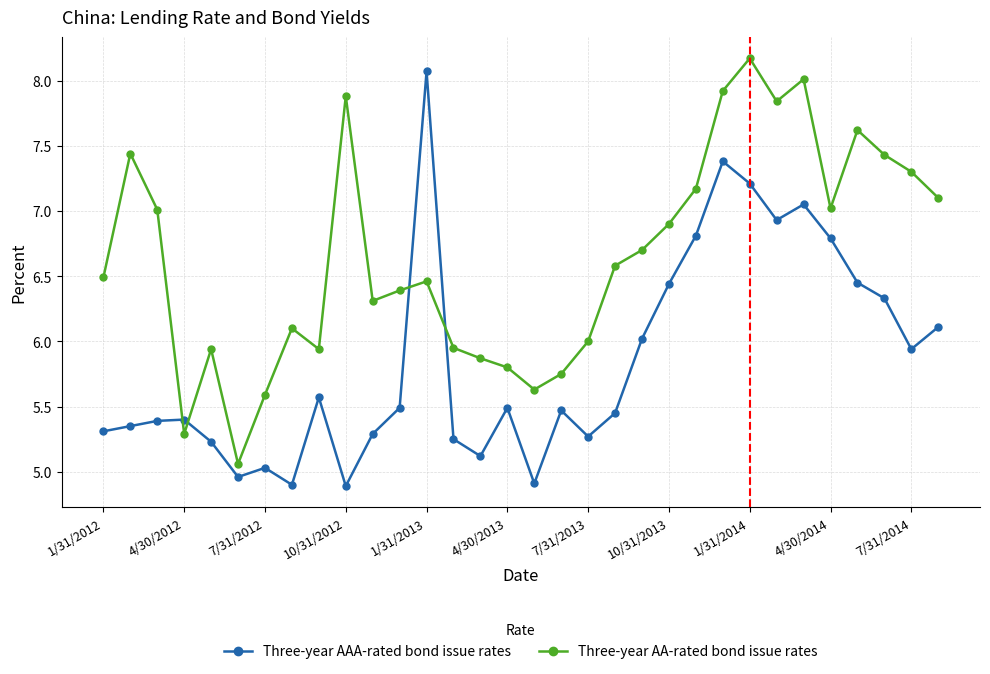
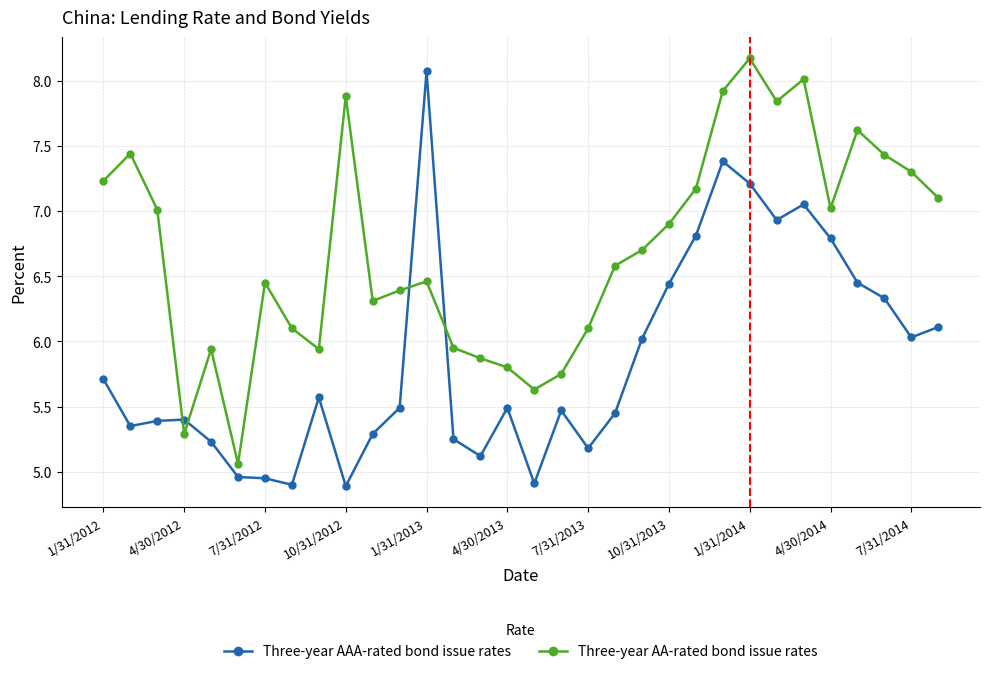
Three-year AAA-rated bond issue rates, 1/31/2012: 5.31 -> 5.71
Three-year AA-rated bond issue rates, 1/31/2012: 6.49 -> 7.23
Three-year AAA-rated bond issue rates, 7/31/2012: 5.03 -> 4.95
Three-year AA-rated bond issue rates, 7/31/2012: 5.59 -> 6.45
Three-year AAA-rated bond issue rates, 7/31/2013: 5.27 -> 5.18
Three-year AA-rated bond issue rates, 7/31/2013: 6.0 -> 6.1
Three-year AAA-rated bond issue rates, 7/31/2014: 5.94 -> 6.03
